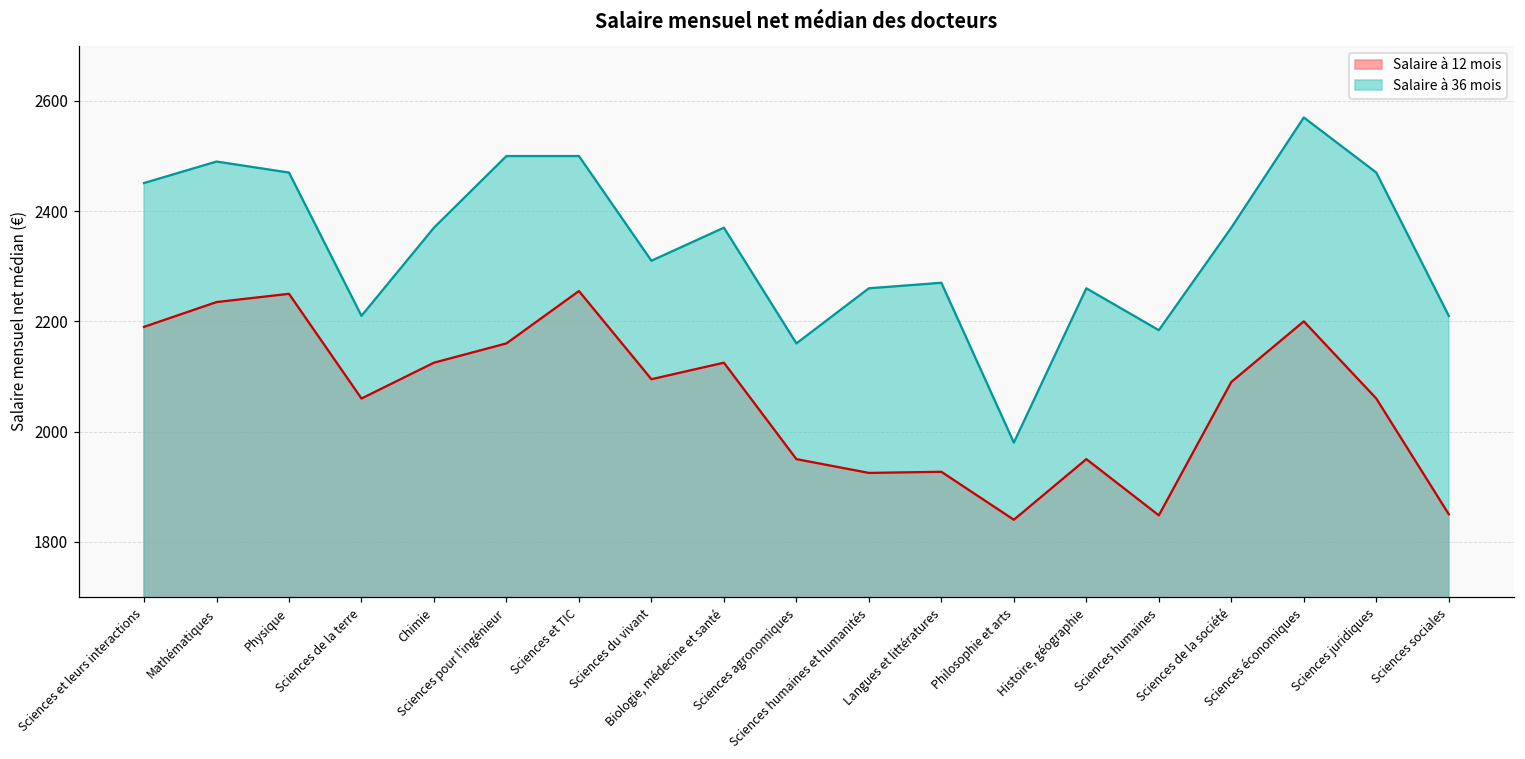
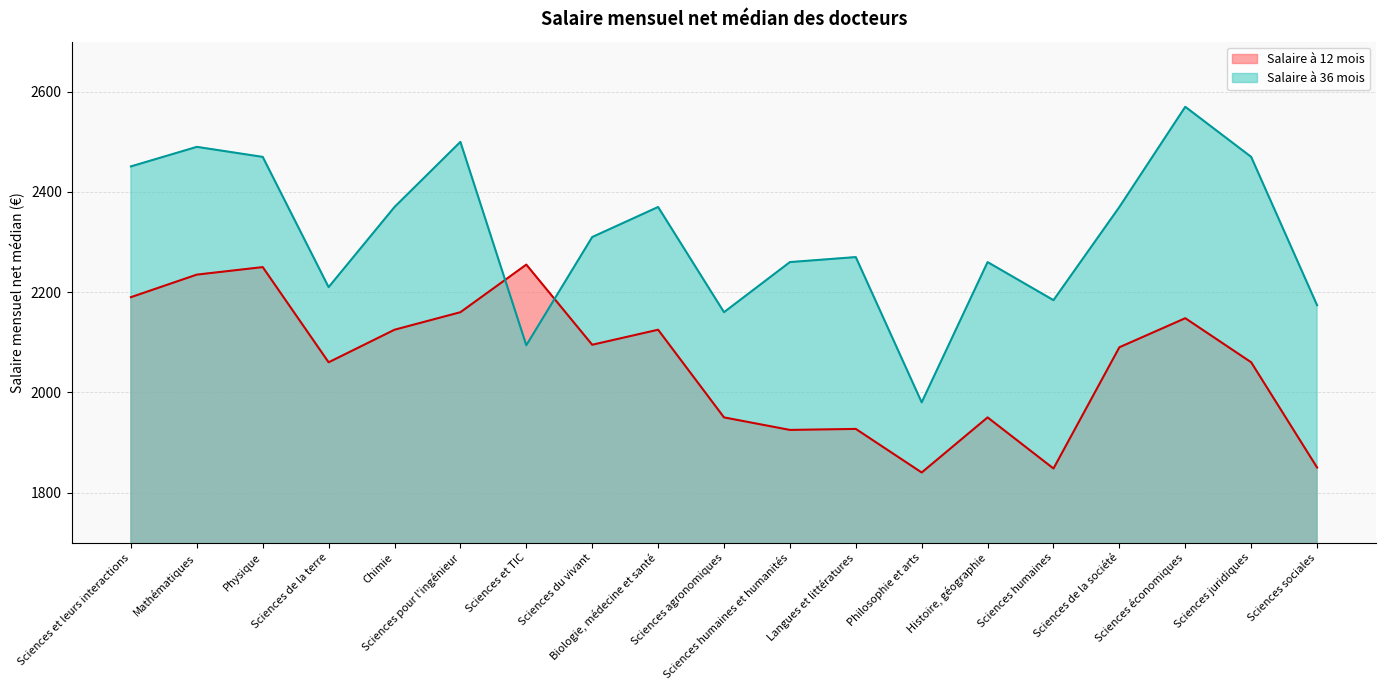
Salaire à 36 mois, Sciences et TIC: 2500 -> 2090
Salaire à 12 mois, Sciences économiques: 2200 -> 2150
Salaire à 36 mois, Sciences sociales: 2210 -> 2170
